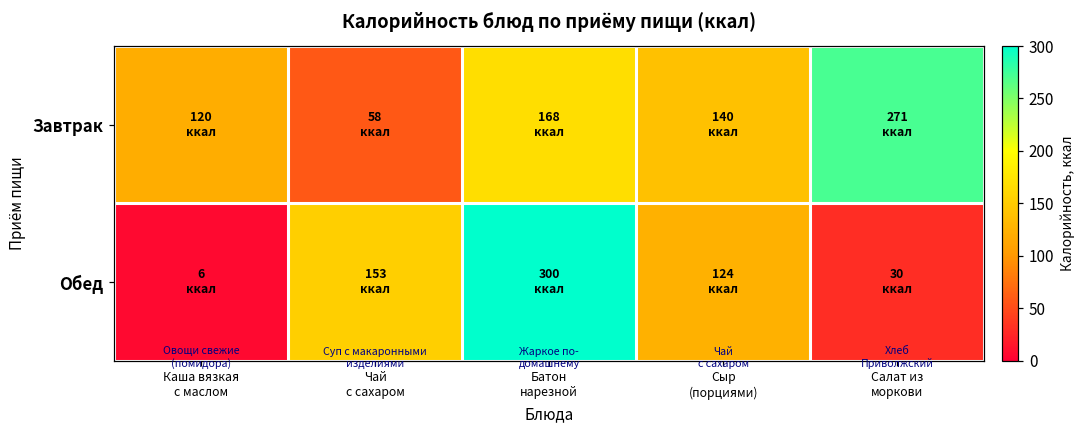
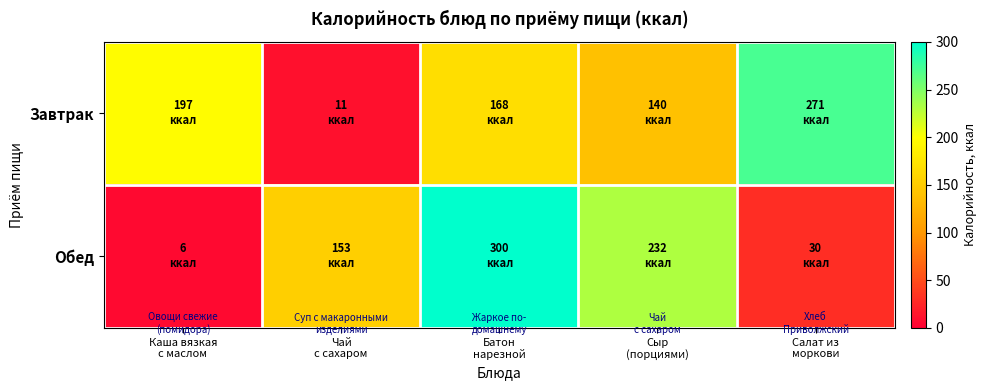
Завтрак, Каша вязкая с маслом: 120 -> 197
Завтрак, Чай с сахаром: 58 -> 11
Обед, Сыр (порциями): 124 -> 232
